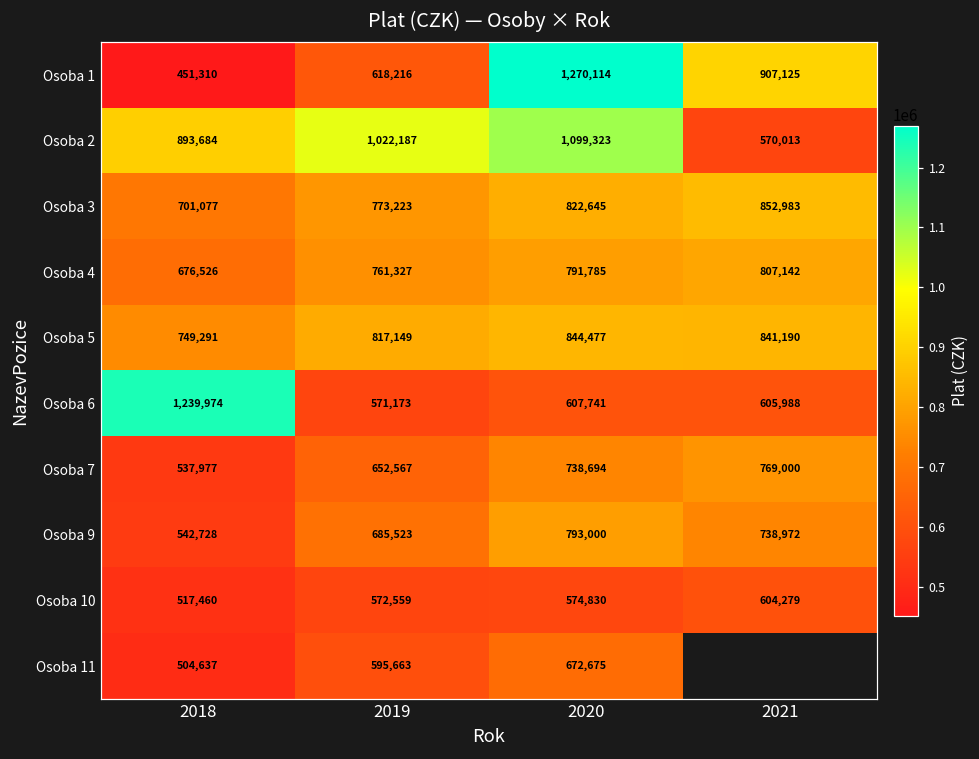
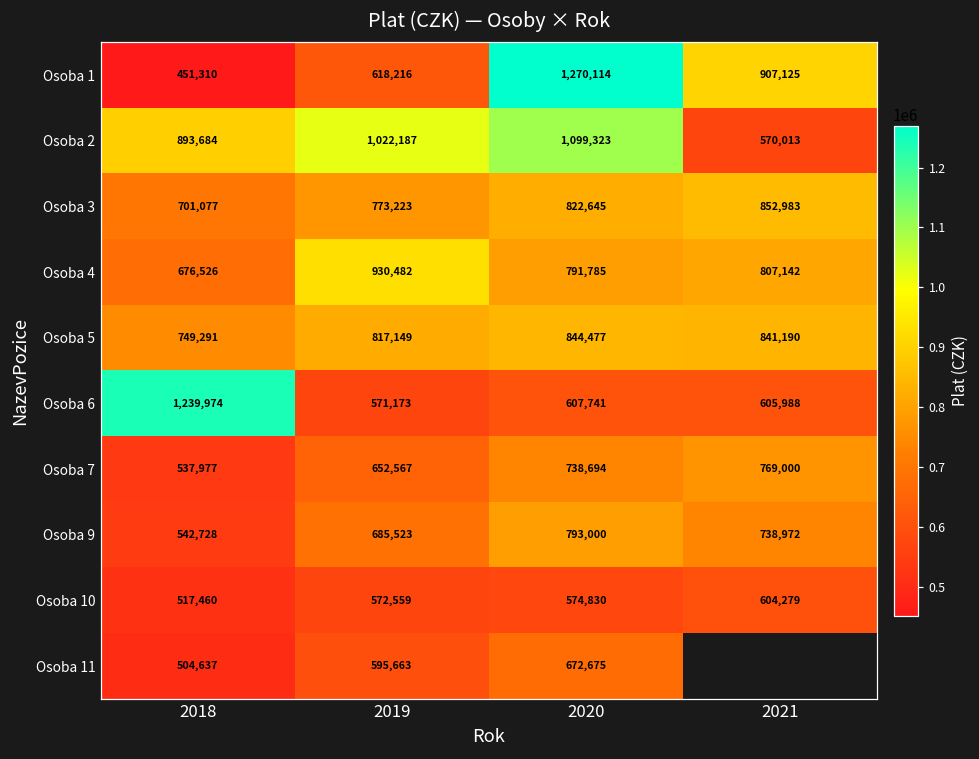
Osoba 4, 2019: 761,327 -> 930,482
